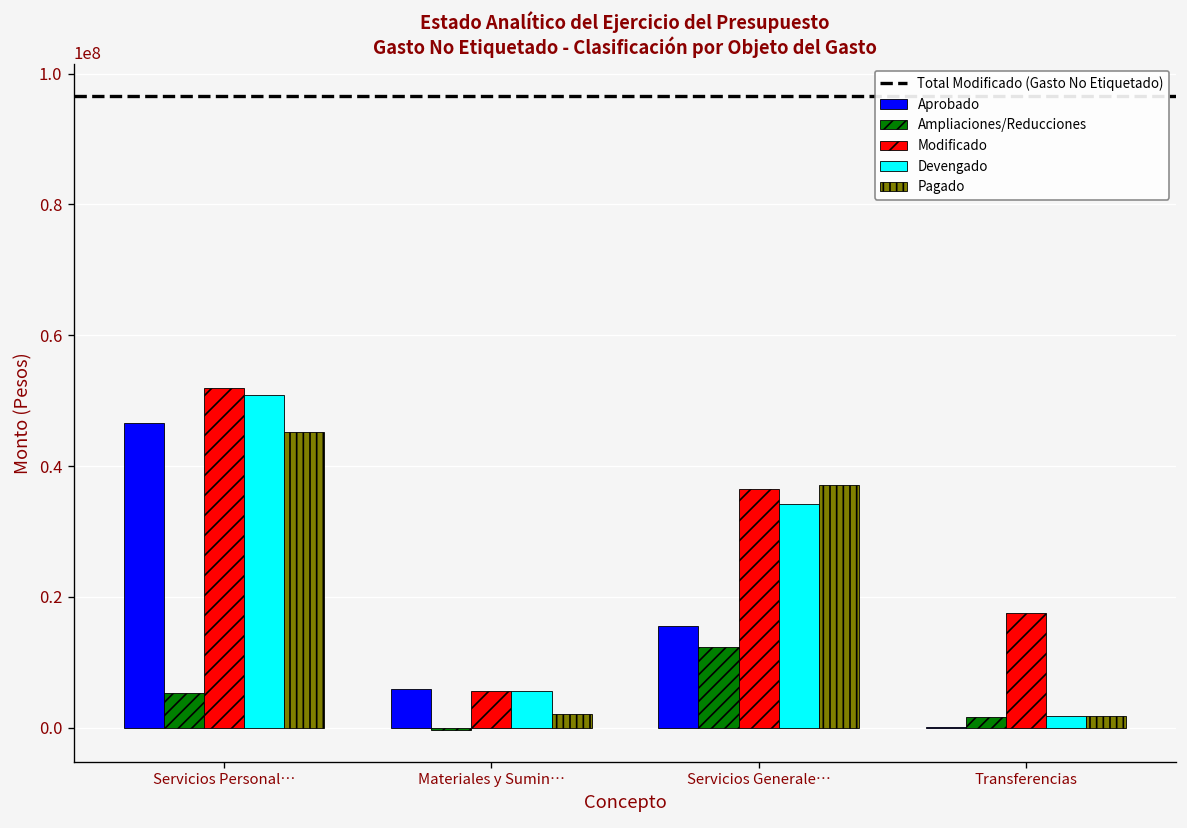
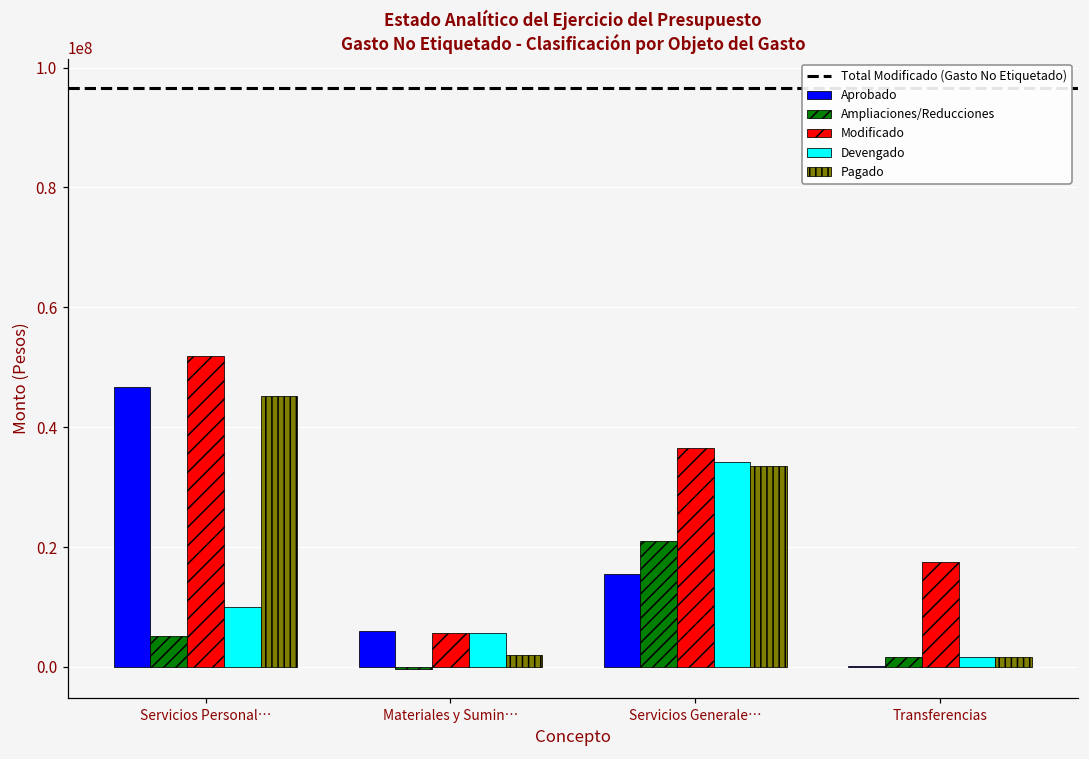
Devengado, Servicios Personal…: 51000000 -> 10000000
Ampliaciones/Reducciones, Servicios Generale…: 12000000 -> 21000000
Pagado, Servicios Generale…: 37000000 -> 33000000
